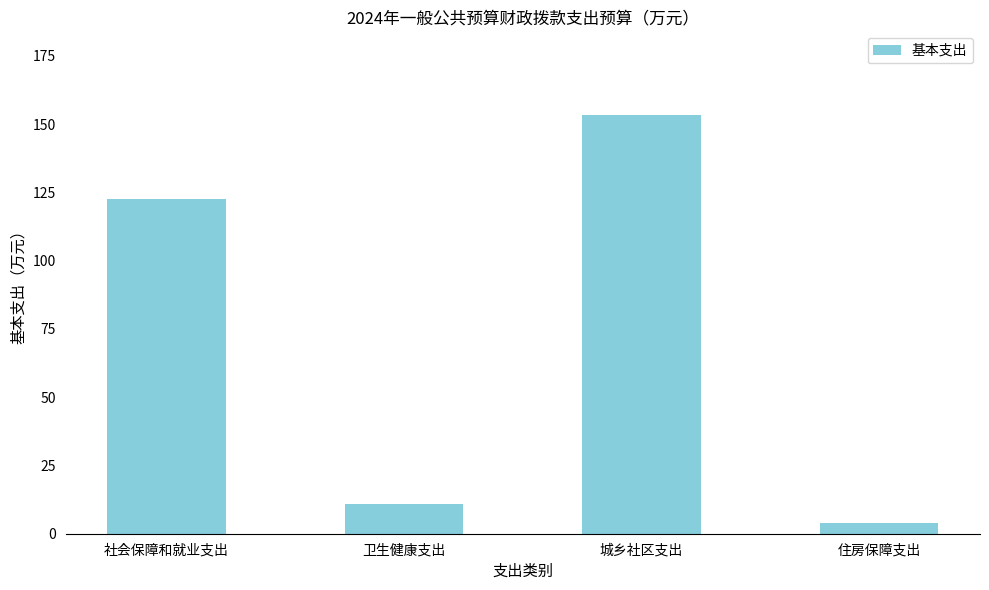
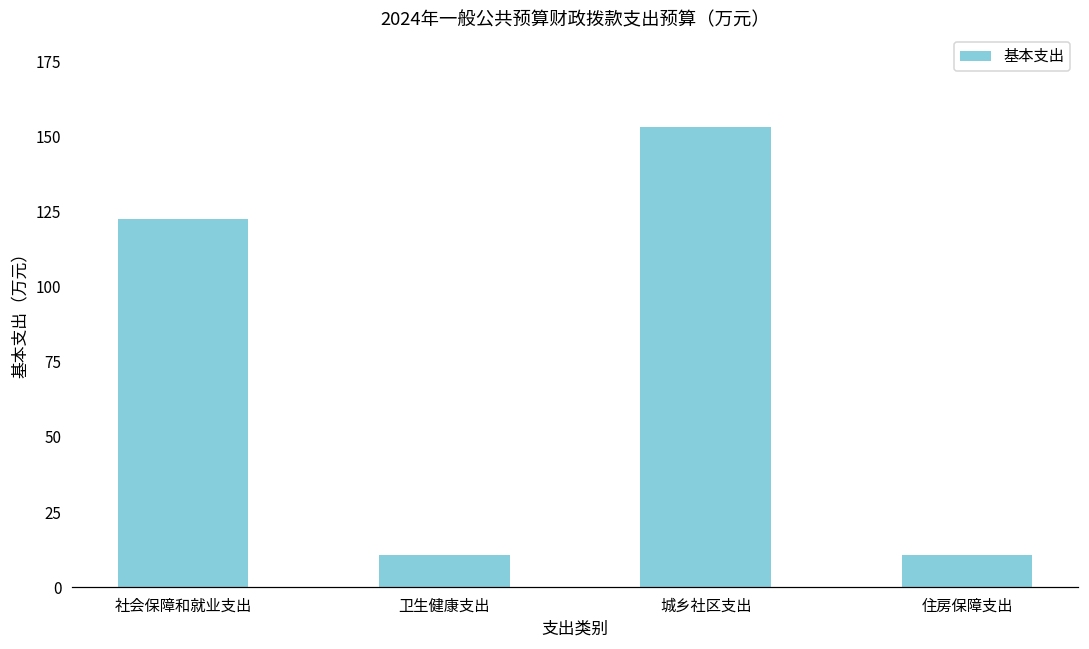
住房保障支出: 4 -> 11
